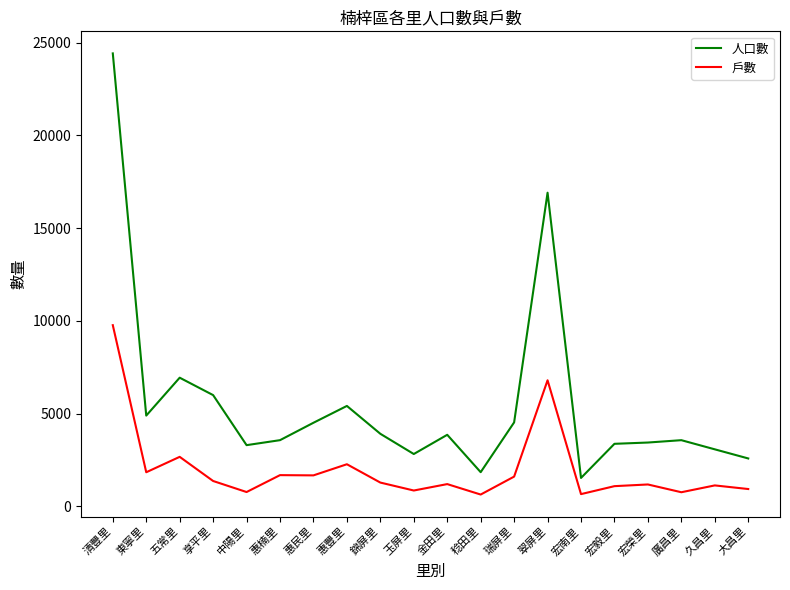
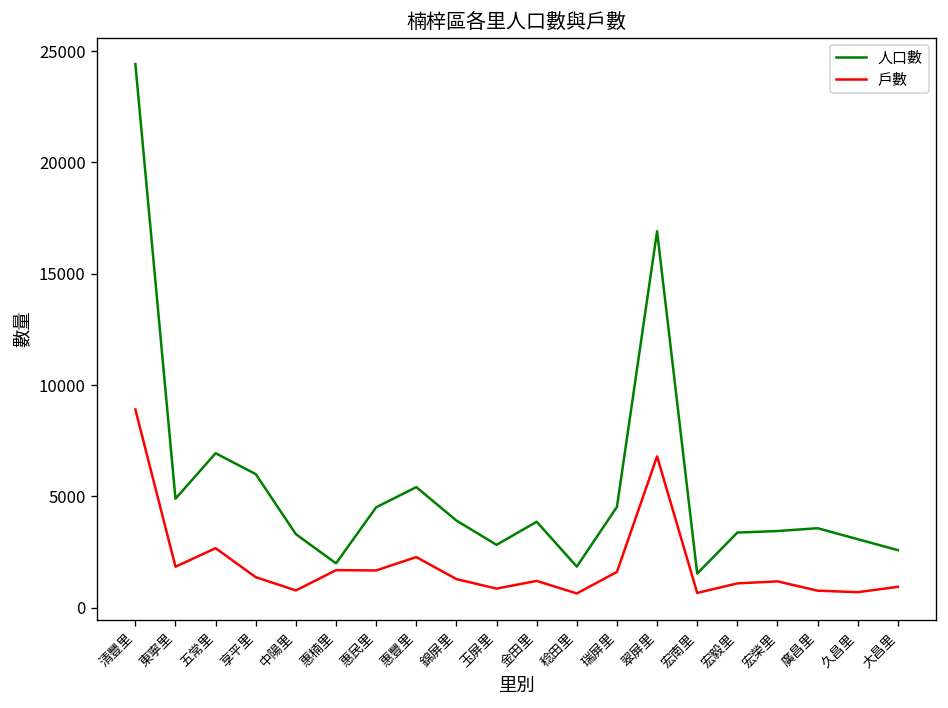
戶數, 清豐里: 9800 -> 8900
人口數, 惠楠里: 3600 -> 2000
戶數, 久昌里: 1100 -> 700
